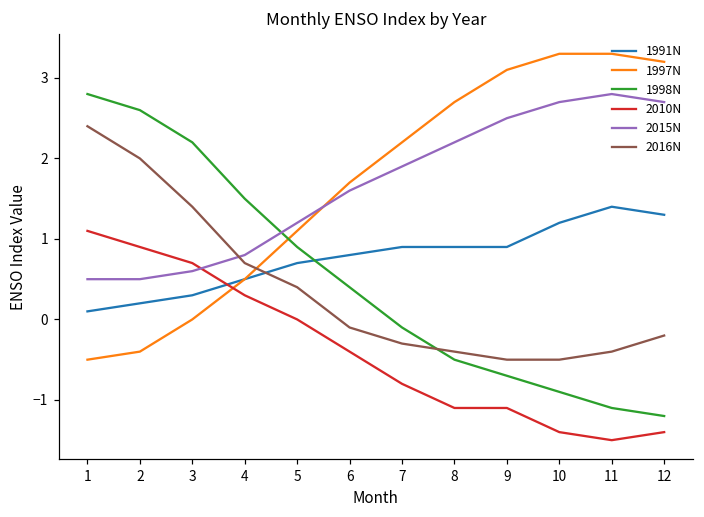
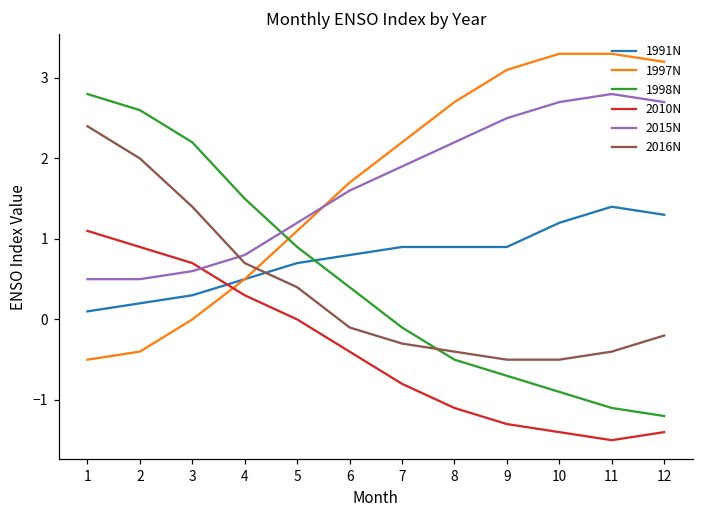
2010N, 9: -1.1 -> -1.3
